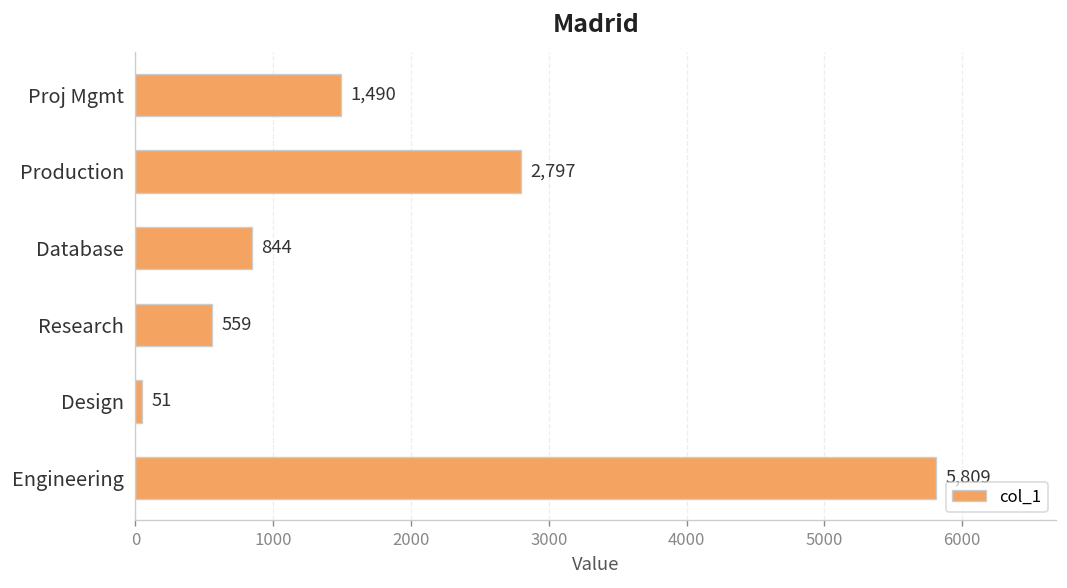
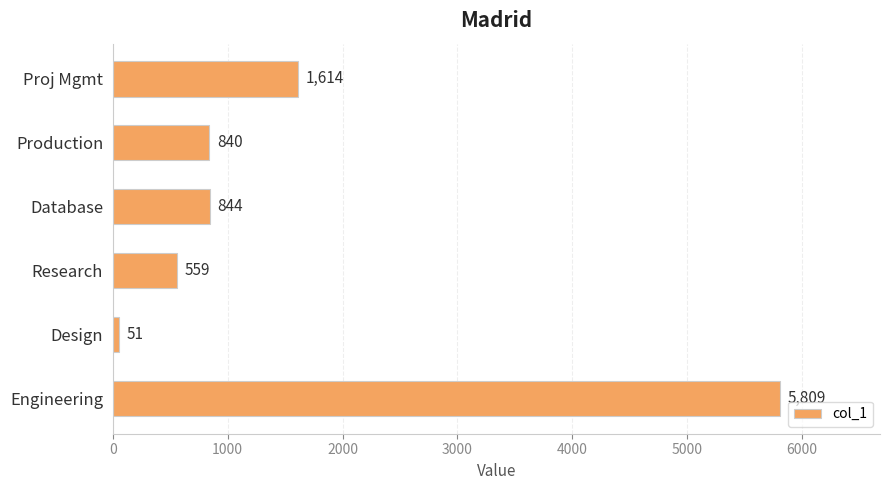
Proj Mgmt: 1,490 -> 1,614
Production: 2,797 -> 840
